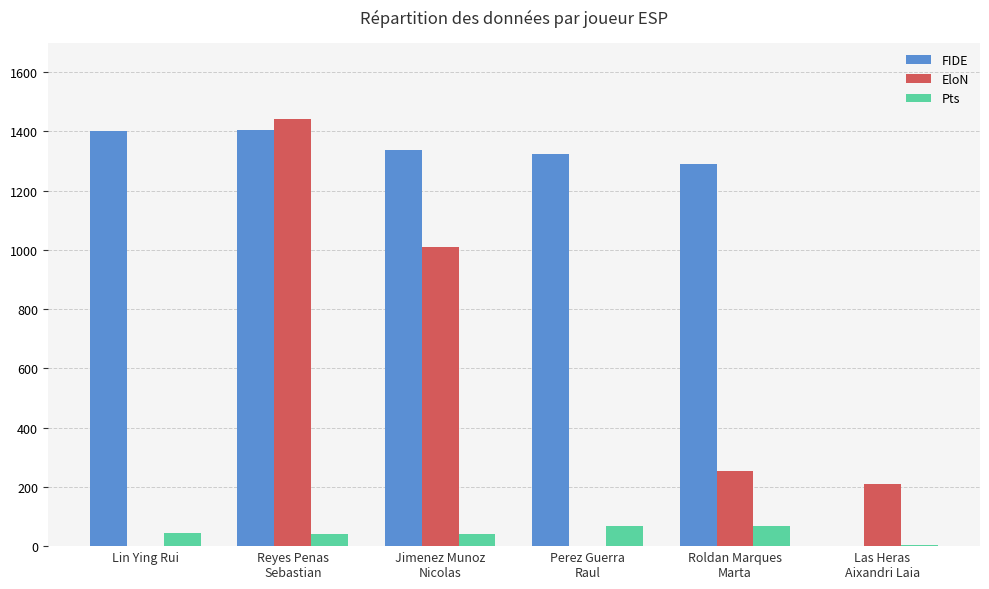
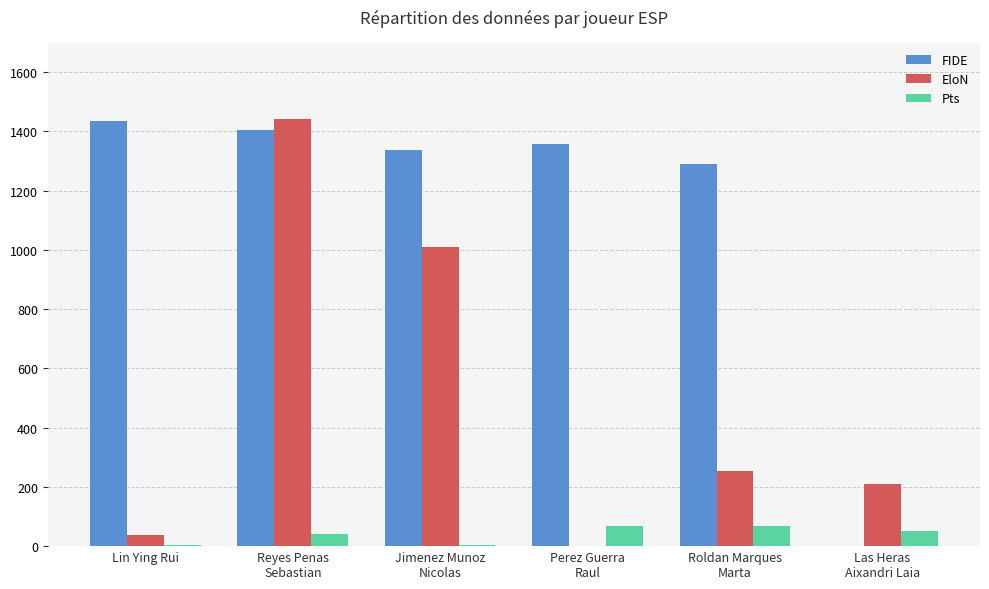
FIDE, Lin Ying Rui: 1400 -> 1430
EloN, Lin Ying Rui: 0 -> 40
Pts, Lin Ying Rui: 40 -> 10
Pts, Jimenez Munoz Nicolas: 40 -> 10
FIDE, Perez Guerra Raul: 1330 -> 1360
Pts, Las Heras Aixandri Laia: 0 -> 50
